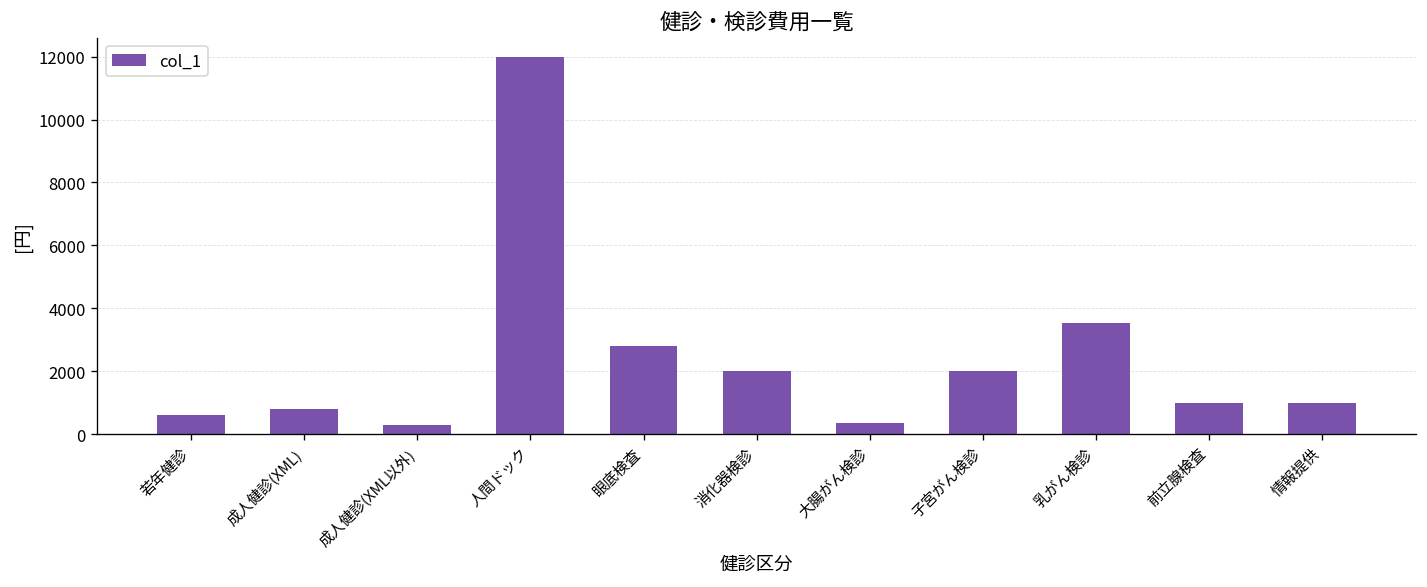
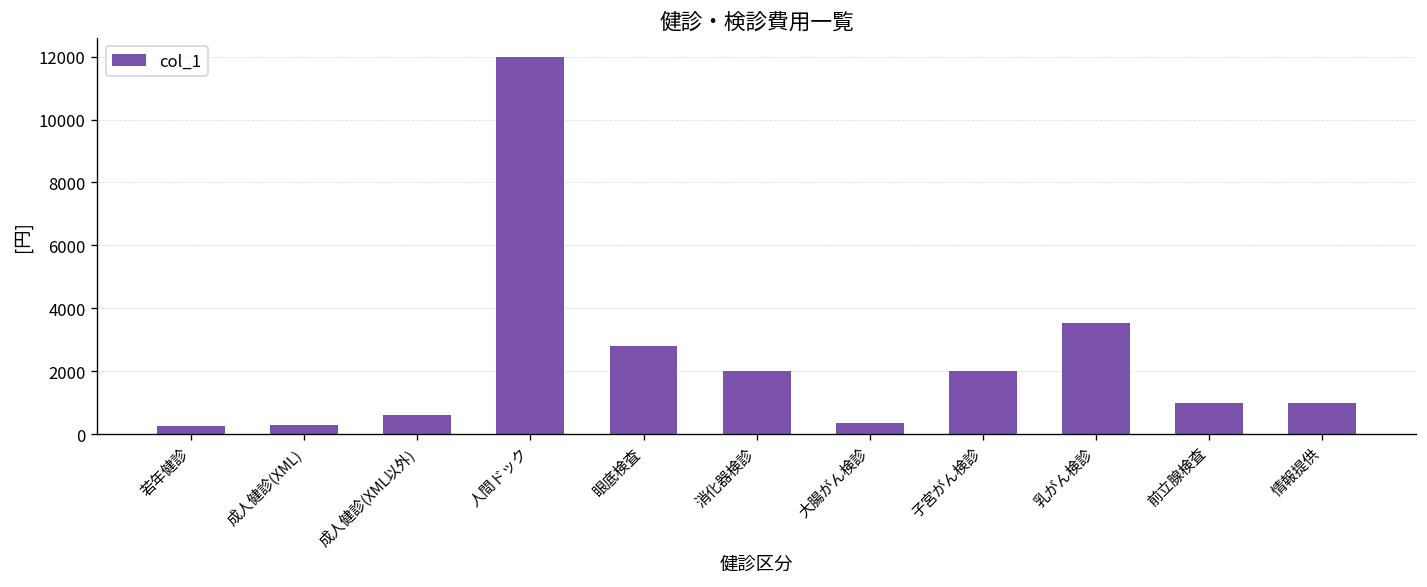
若年健診: 600 -> 200
成人健診(XML): 800 -> 300
成人健診(XML以外): 300 -> 600
